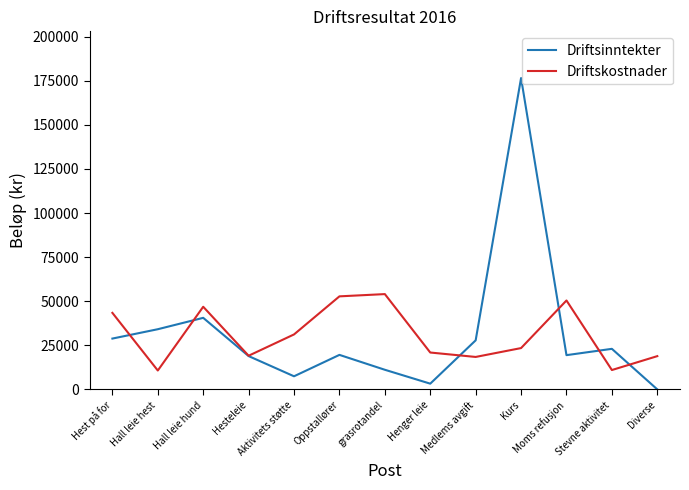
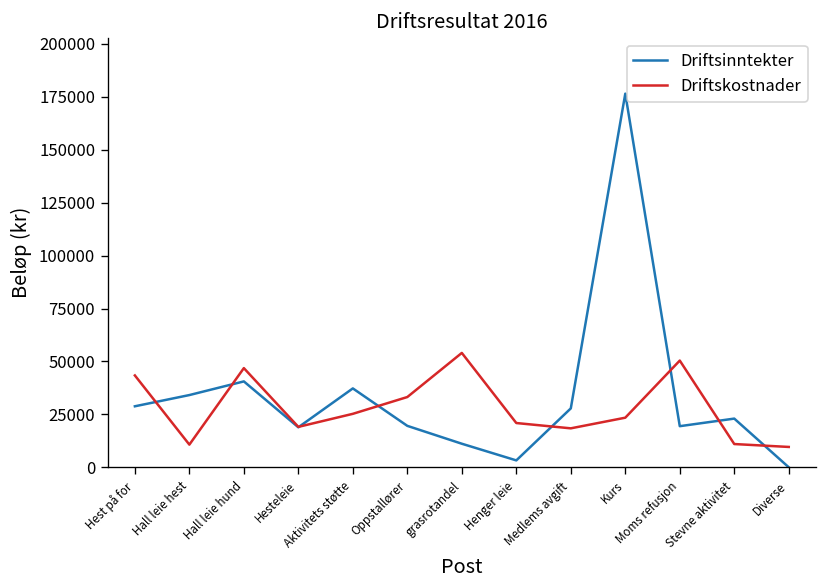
Driftsinntekter, Aktivitets støtte: 7000 -> 37000
Driftskostnader, Aktivitets støtte: 31000 -> 25000
Driftskostnader, Oppstallører: 53000 -> 33000
Driftskostnader, Diverse: 19000 -> 10000
